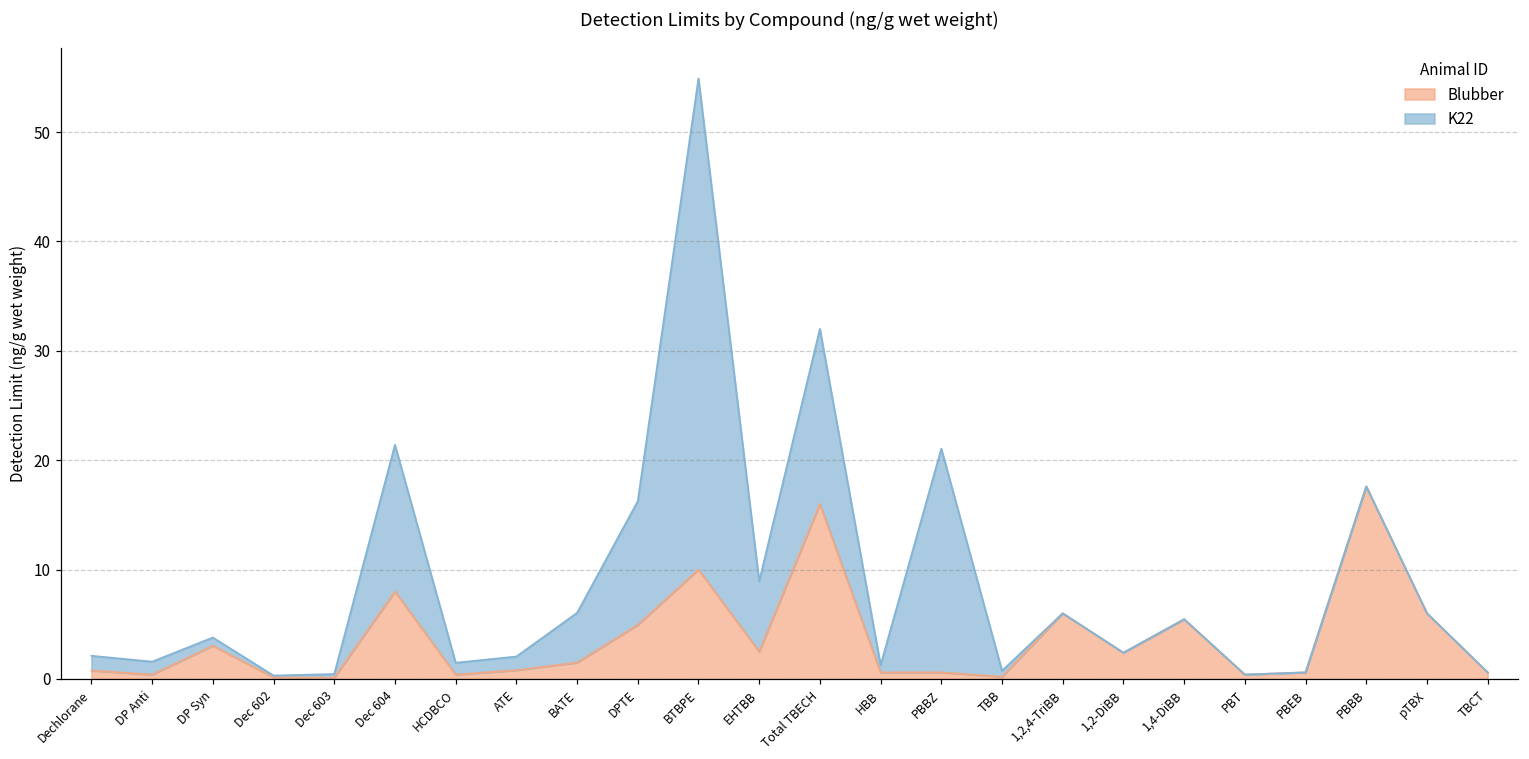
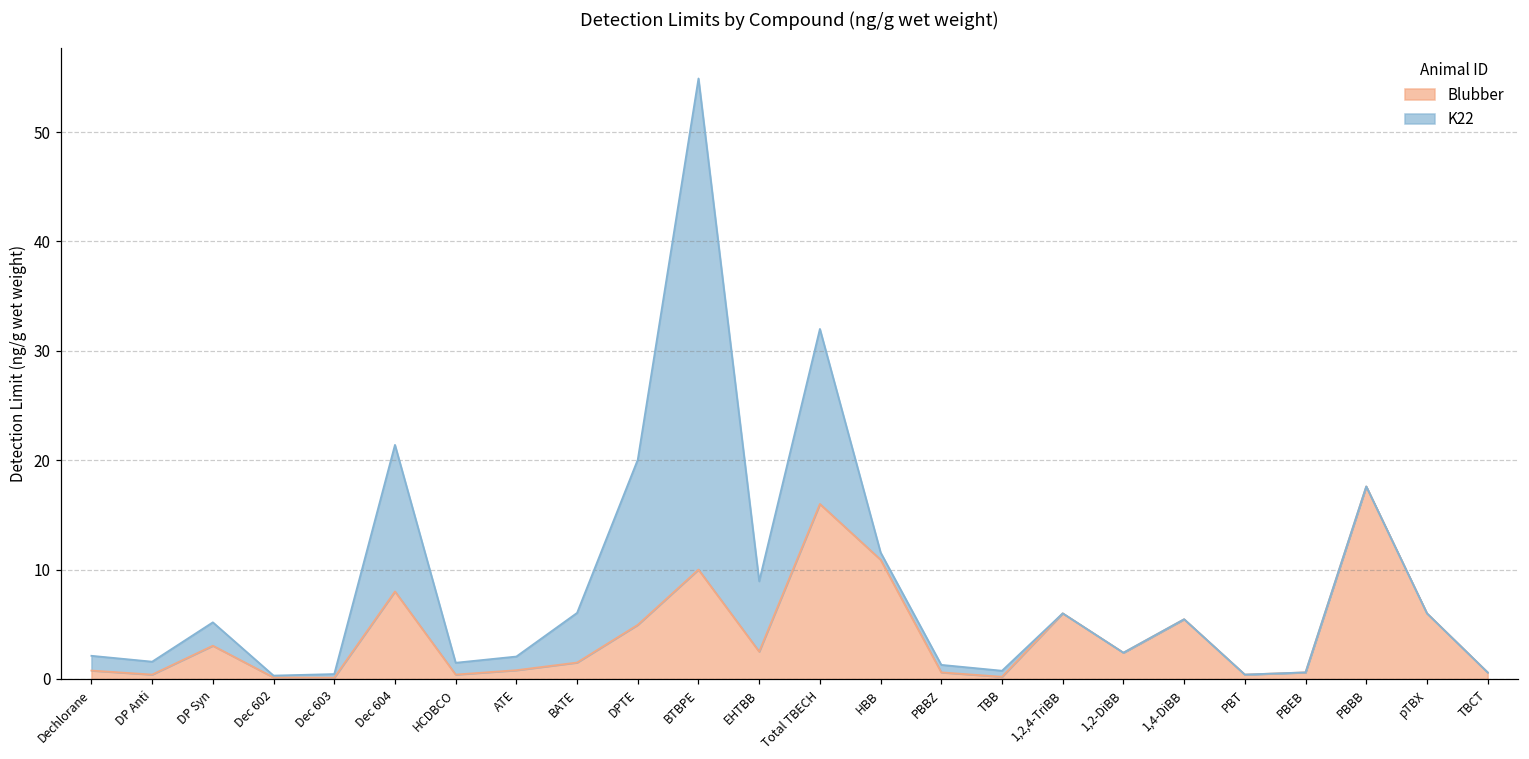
K22, DP Syn: 1 -> 2
K22, DPTE: 11 -> 15
Blubber, HBB: 1 -> 11
K22, PBBZ: 20 -> 1
